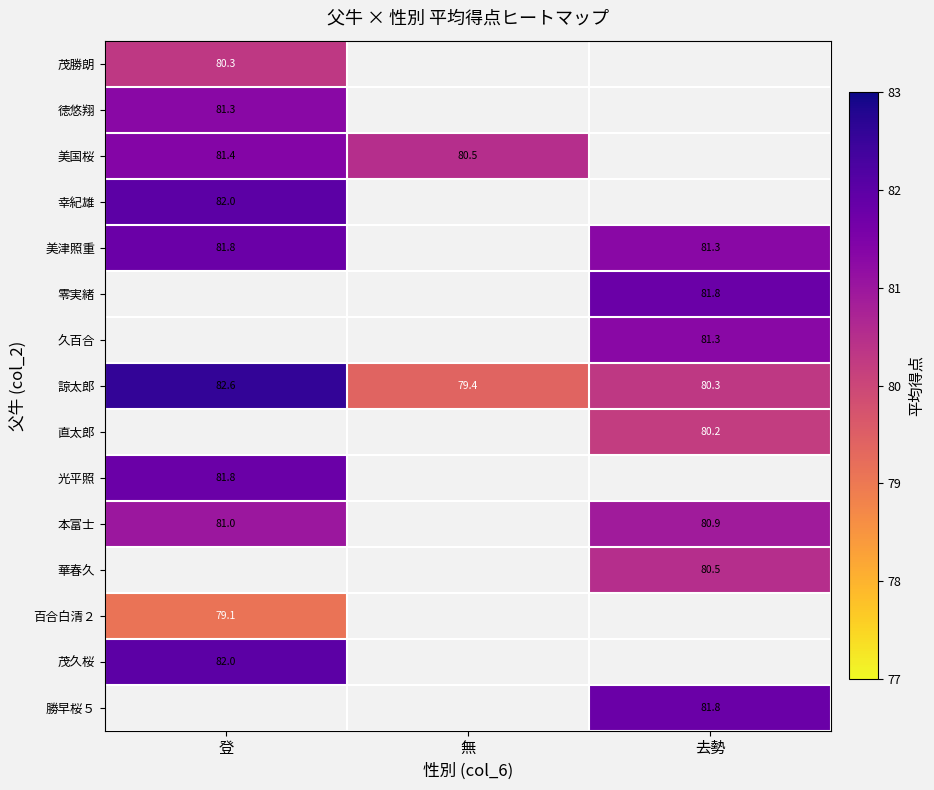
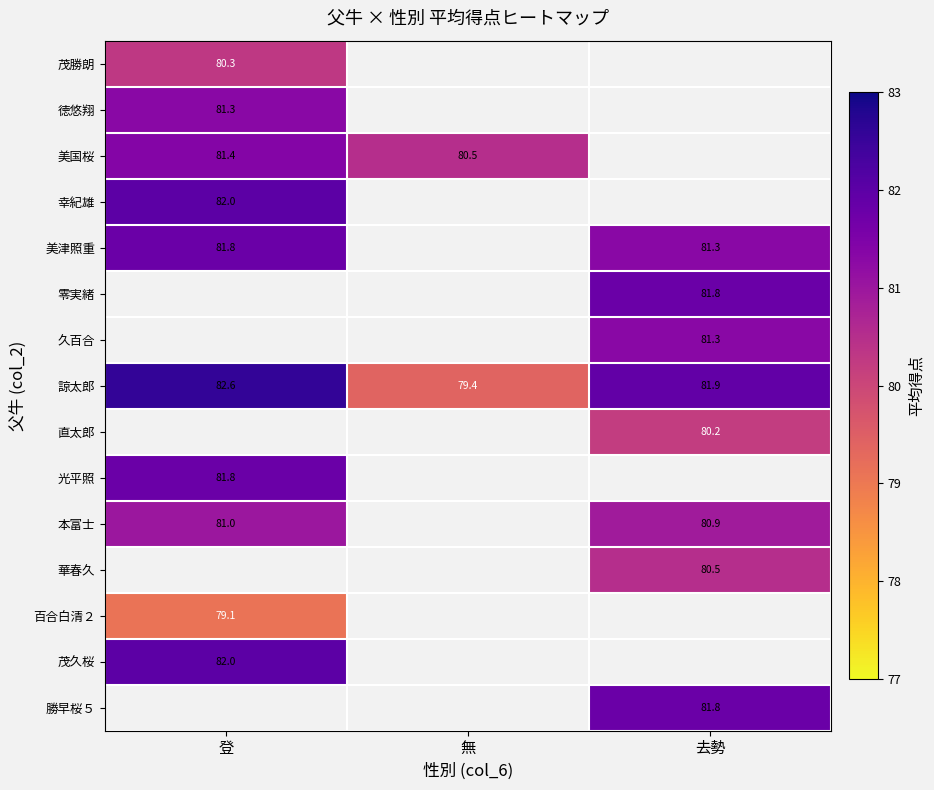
諒太郎, 去勢: 80.3 -> 81.9
